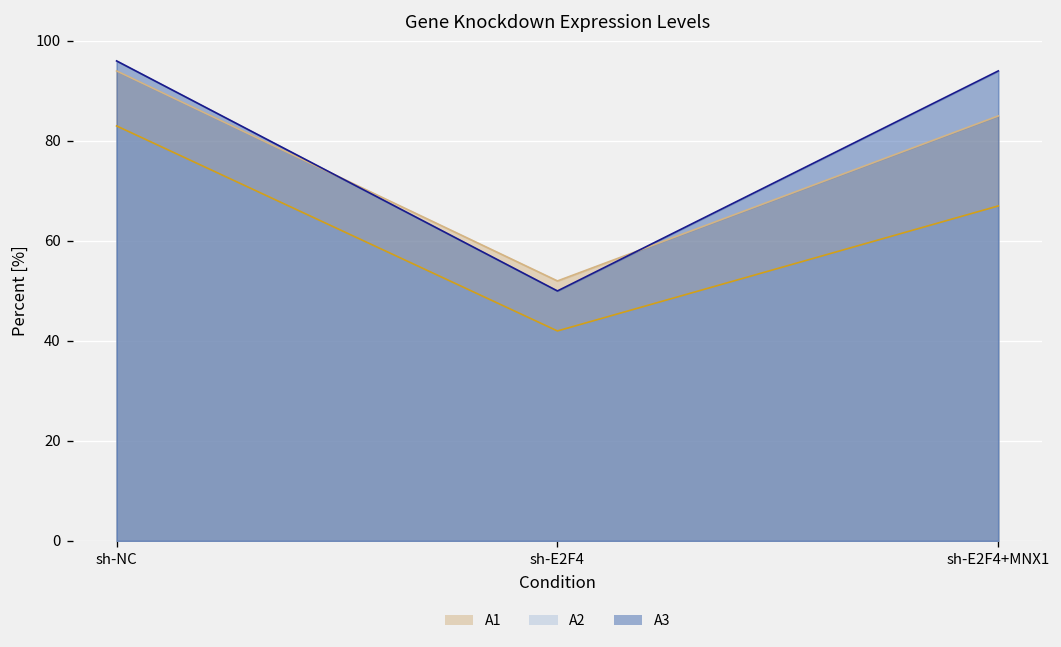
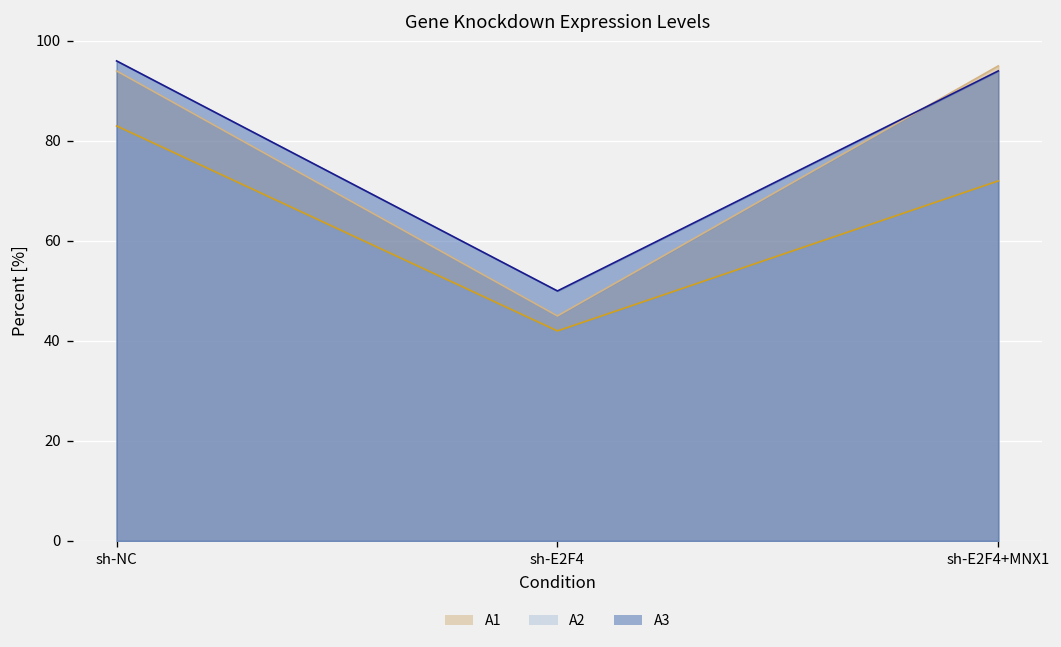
A1, sh-E2F4: 52 -> 45
A1, sh-E2F4+MNX1: 85 -> 95
A2, sh-E2F4+MNX1: 67 -> 72
